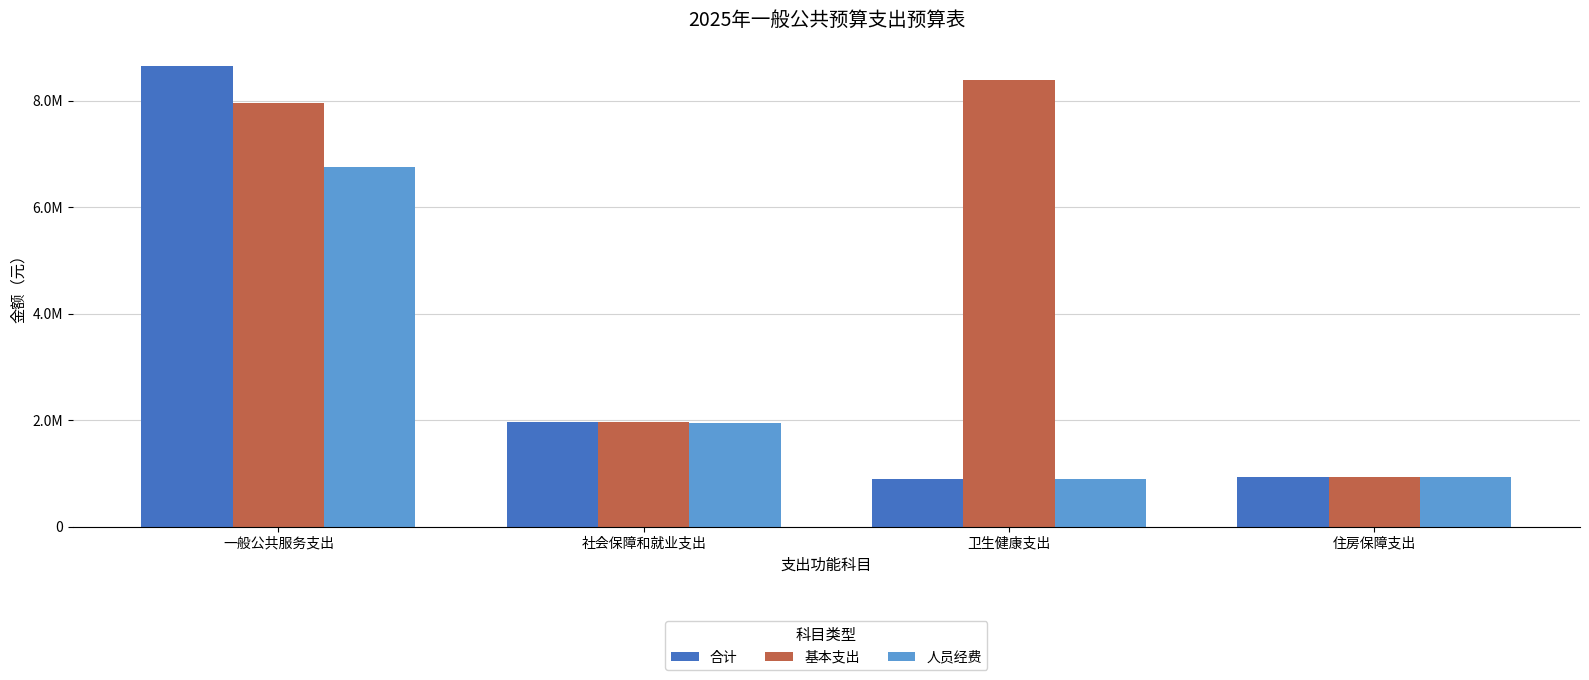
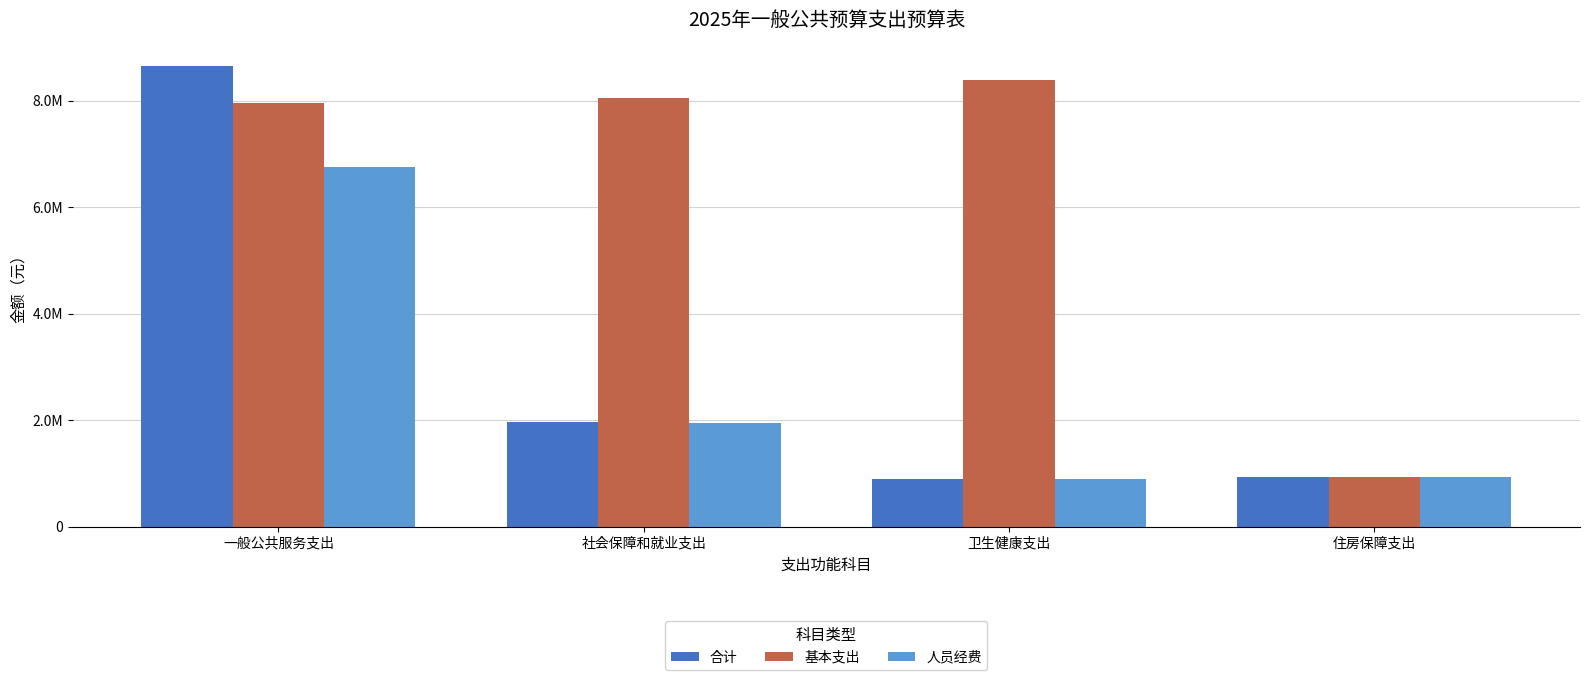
基本支出, 社会保障和就业支出: 2000000 -> 8100000
